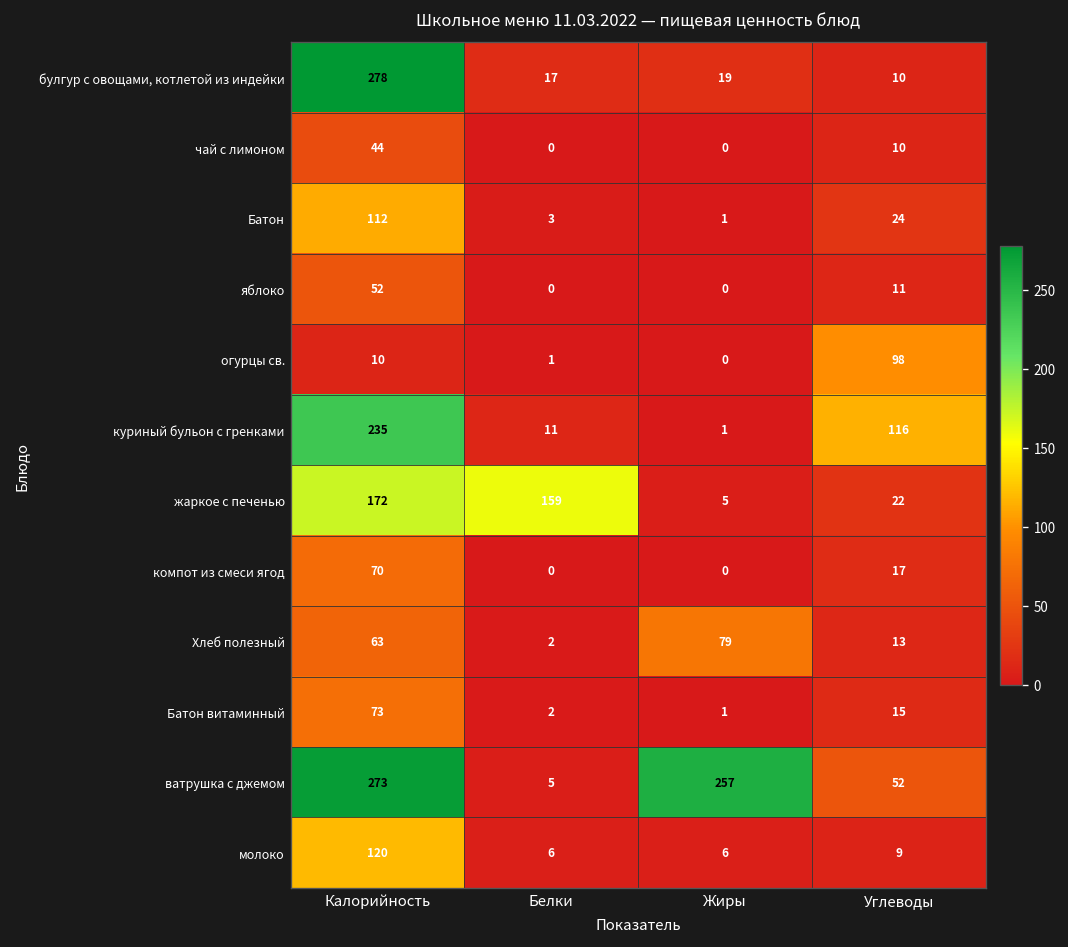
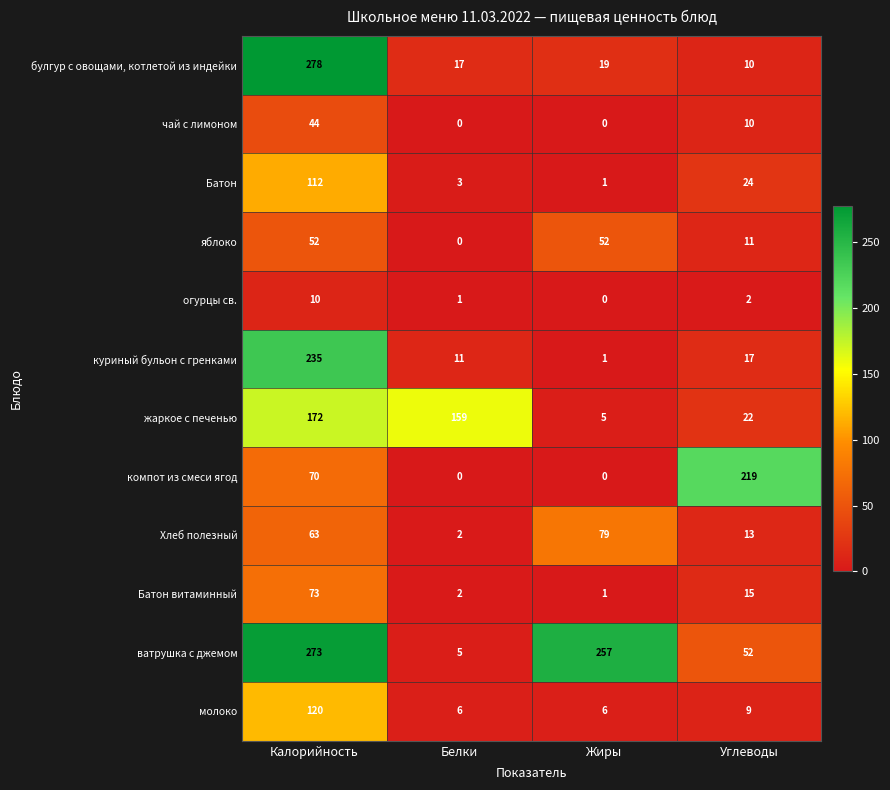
яблоко, Жиры: 0 -> 52
огурцы св., Углеводы: 98 -> 2
куриный бульон с гренками, Углеводы: 116 -> 17
компот из смеси ягод, Углеводы: 17 -> 219
